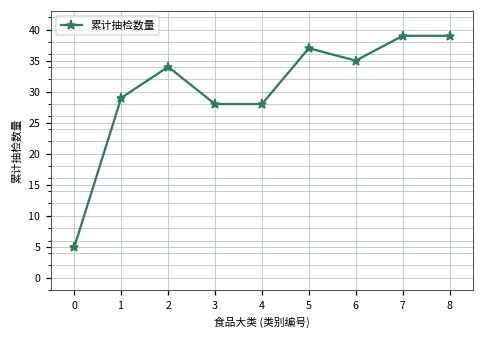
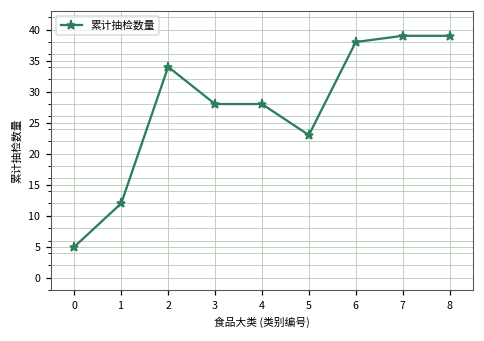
1: 29 -> 12
5: 37 -> 23
6: 35 -> 38
